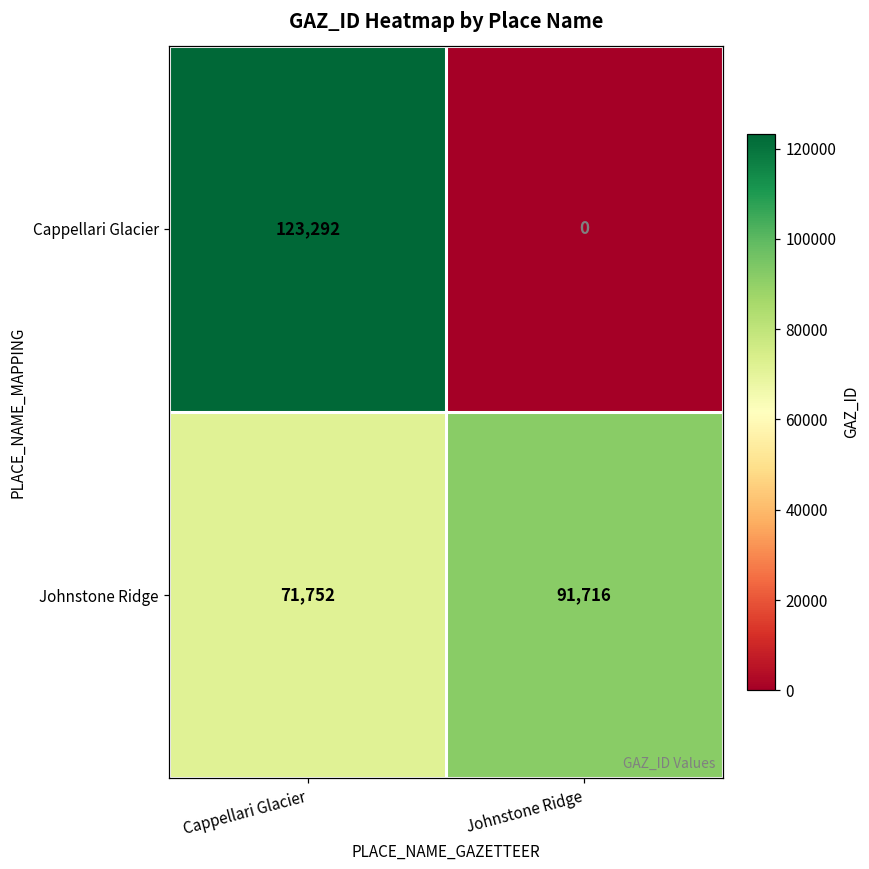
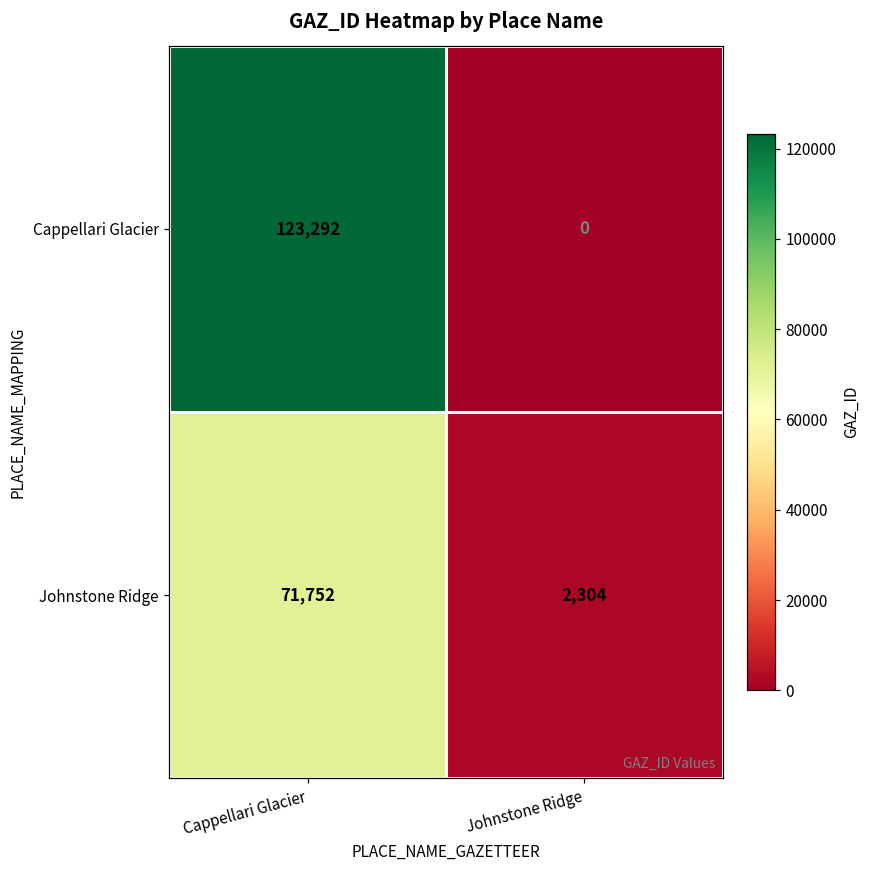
Johnstone Ridge, Johnstone Ridge: 91,716 -> 2,304
